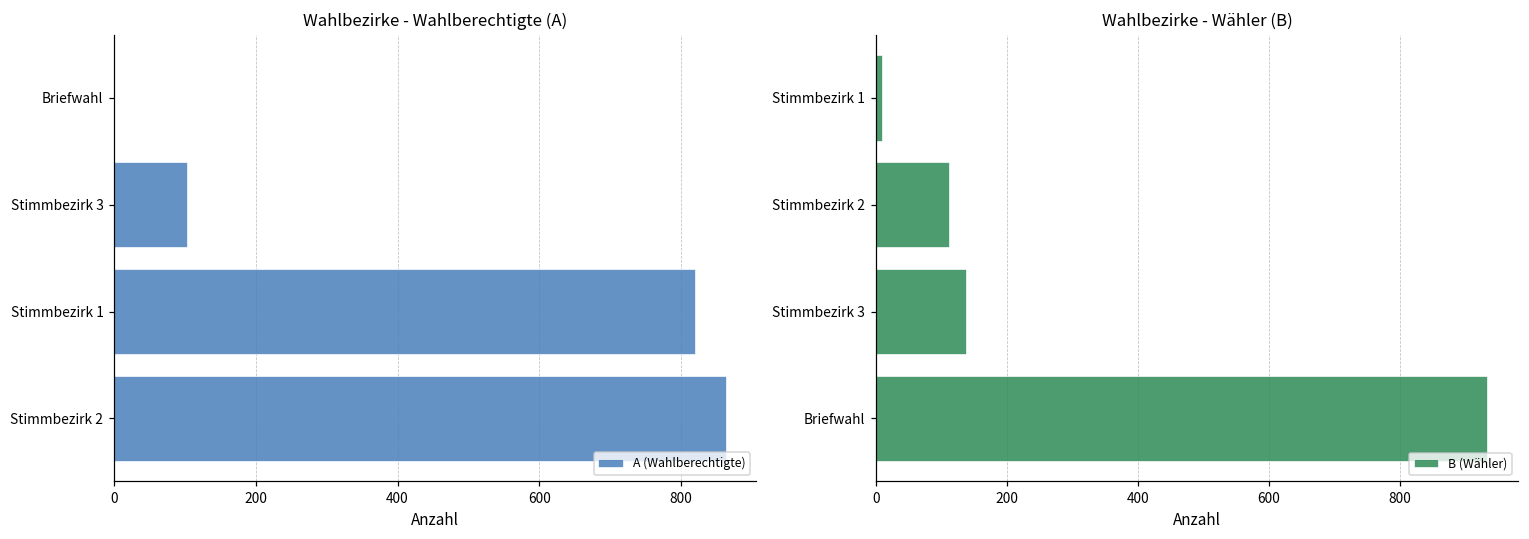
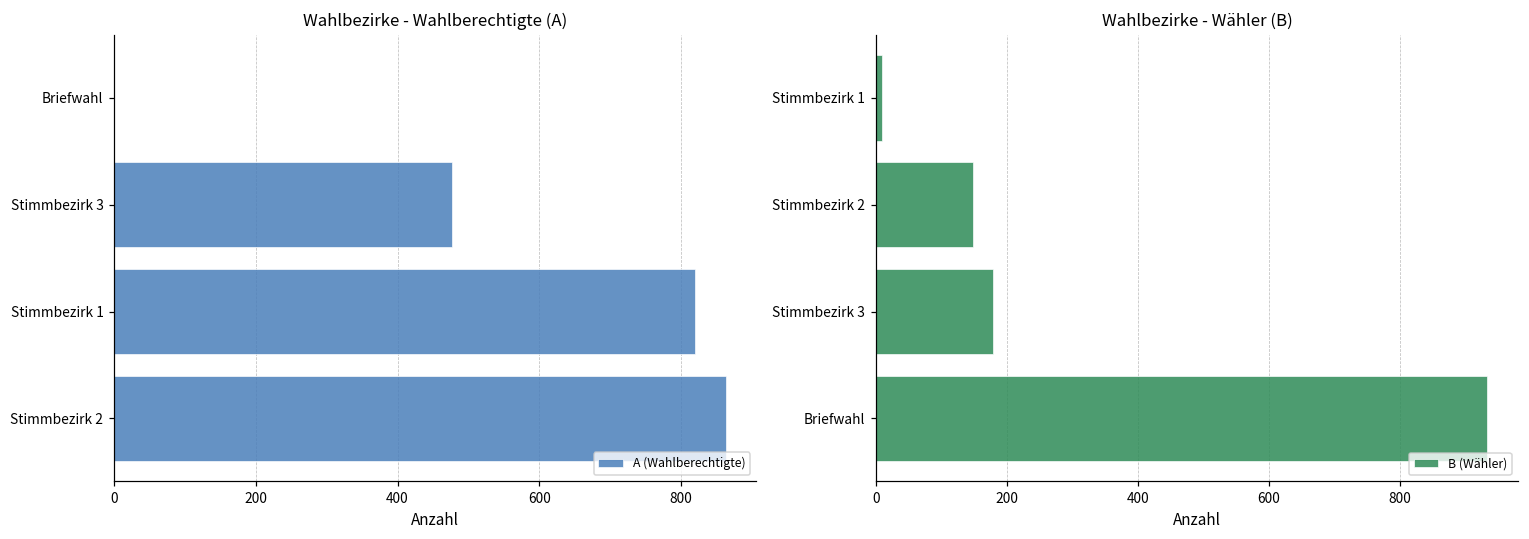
Wahlbezirke - Wahlberechtigte (A), Stimmbezirk 3: 100 -> 480
Wahlbezirke - Wähler (B), Stimmbezirk 2: 110 -> 150
Wahlbezirke - Wähler (B), Stimmbezirk 3: 140 -> 180
